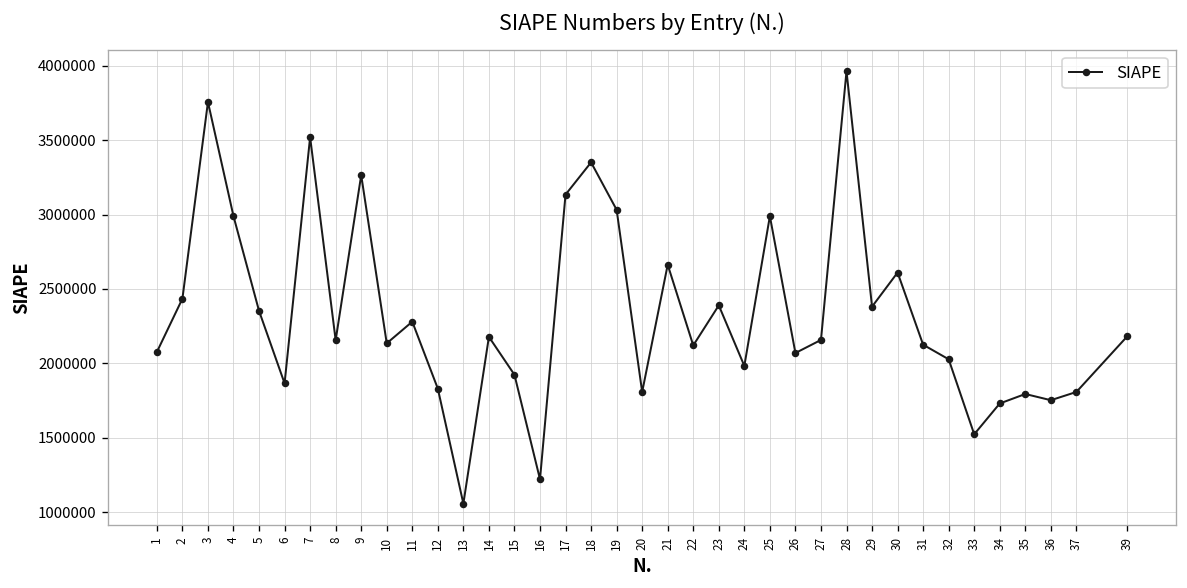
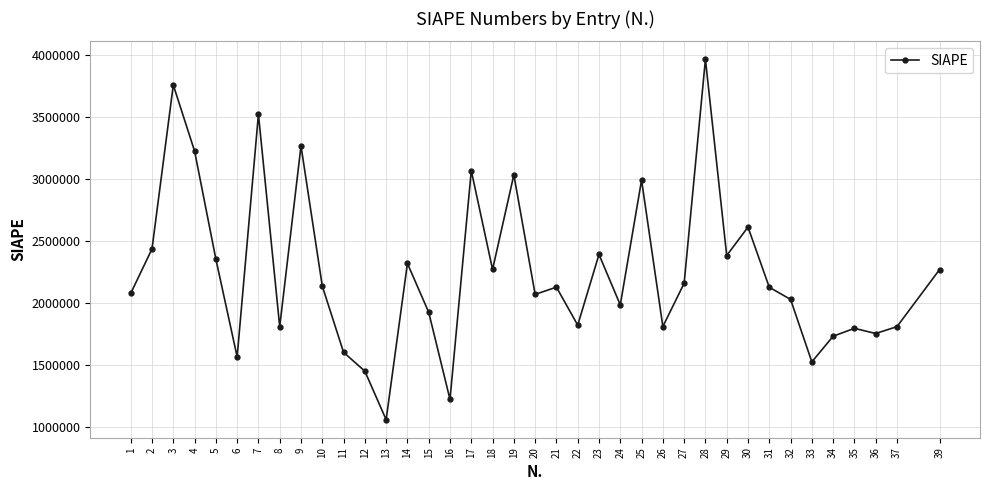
4: 2990000 -> 3220000
6: 1870000 -> 1570000
8: 2160000 -> 1810000
11: 2280000 -> 1600000
12: 1830000 -> 1450000
14: 2180000 -> 2320000
17: 3130000 -> 3070000
18: 3350000 -> 2270000
20: 1810000 -> 2070000
21: 2660000 -> 2130000
22: 2120000 -> 1820000
26: 2070000 -> 1810000
39: 2180000 -> 2270000
